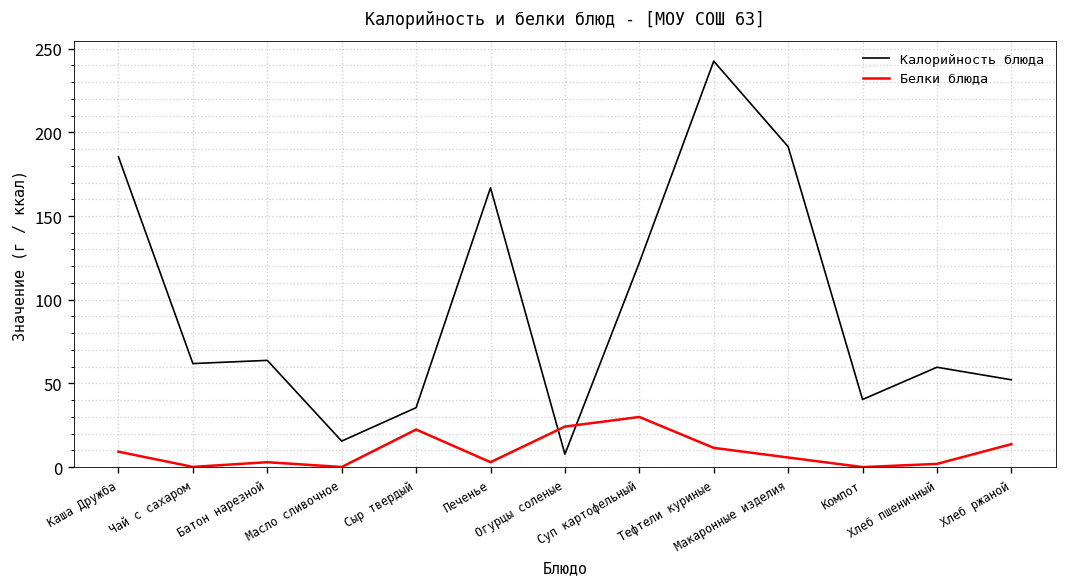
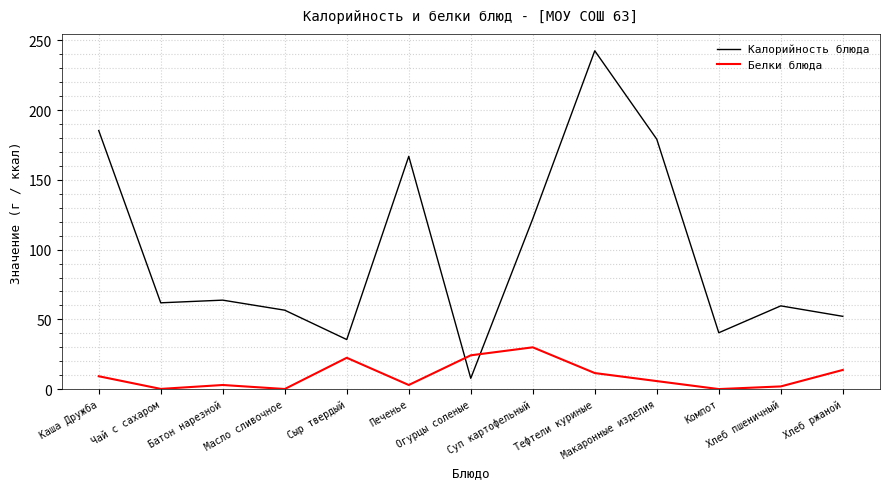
Калорийность блюда, Масло сливочное: 16 -> 57
Калорийность блюда, Макаронные изделия: 191 -> 179
